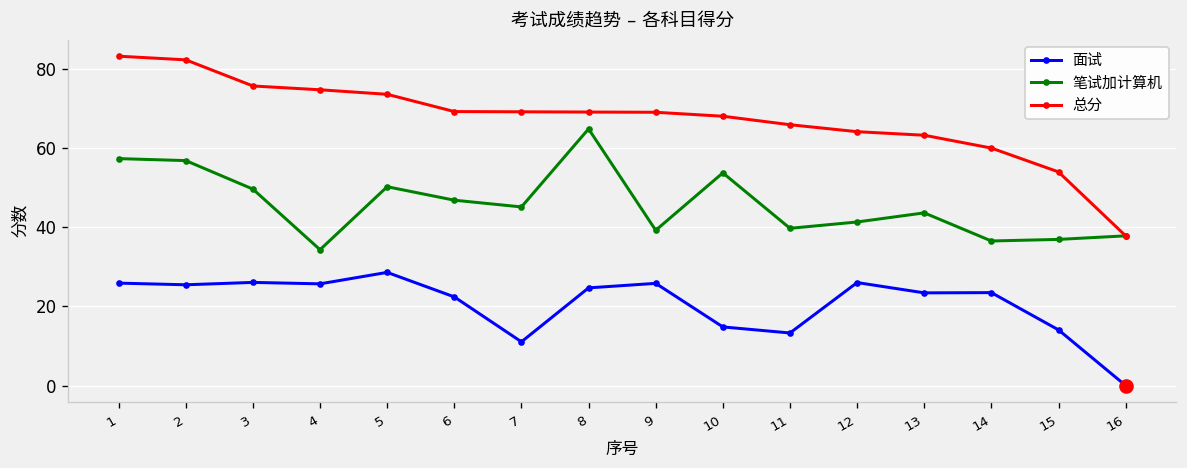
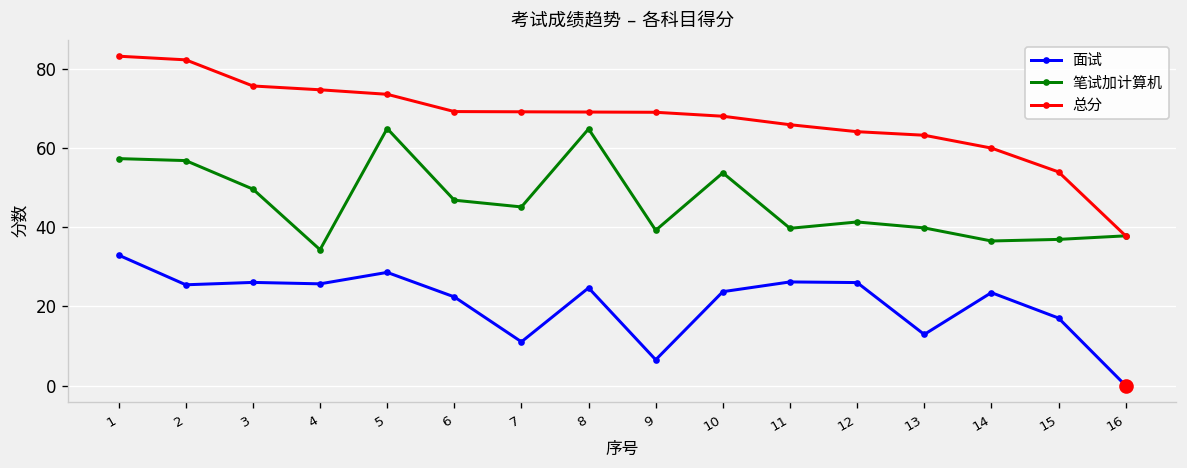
面试, 1: 26 -> 33
笔试加计算机, 5: 50 -> 65
面试, 9: 26 -> 7
面试, 10: 15 -> 24
面试, 11: 13 -> 26
面试, 13: 23 -> 13
笔试加计算机, 13: 44 -> 40
面试, 15: 14 -> 17
